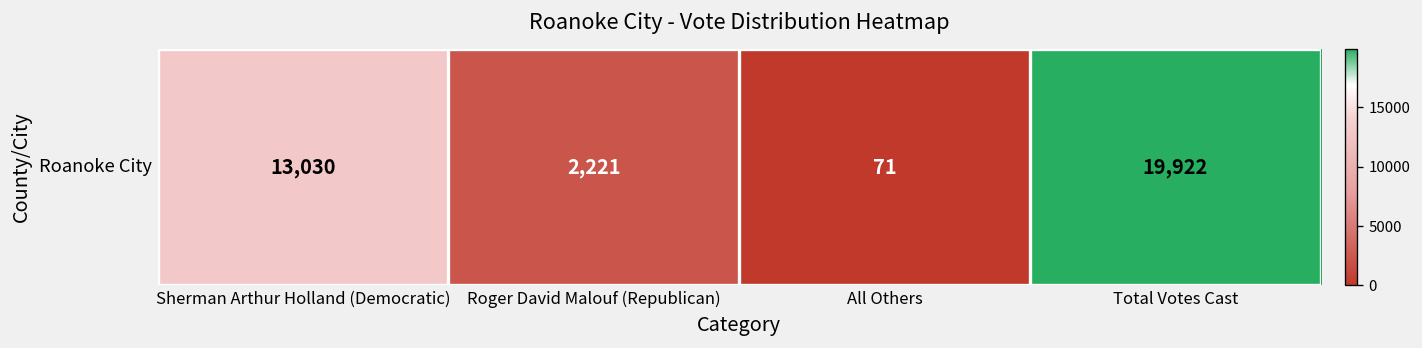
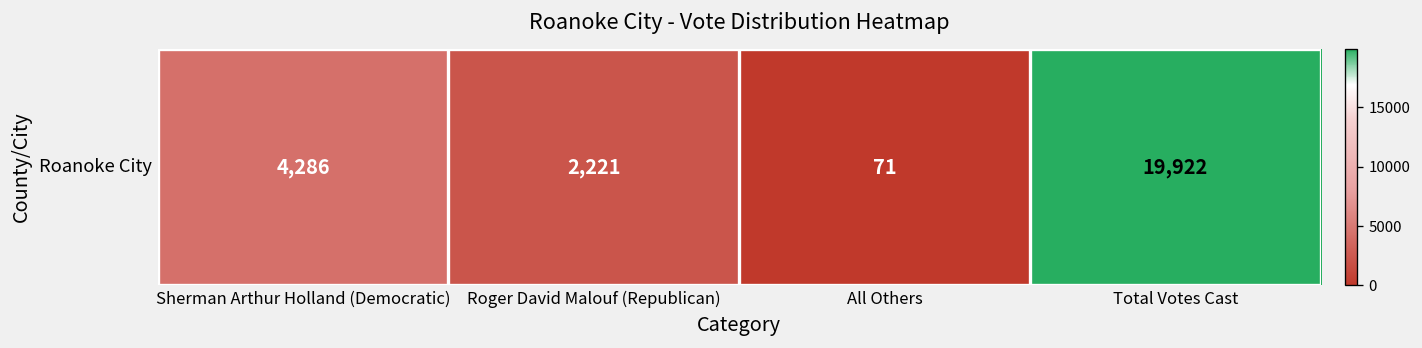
Roanoke City, Sherman Arthur Holland (Democratic): 13,030 -> 4,286
